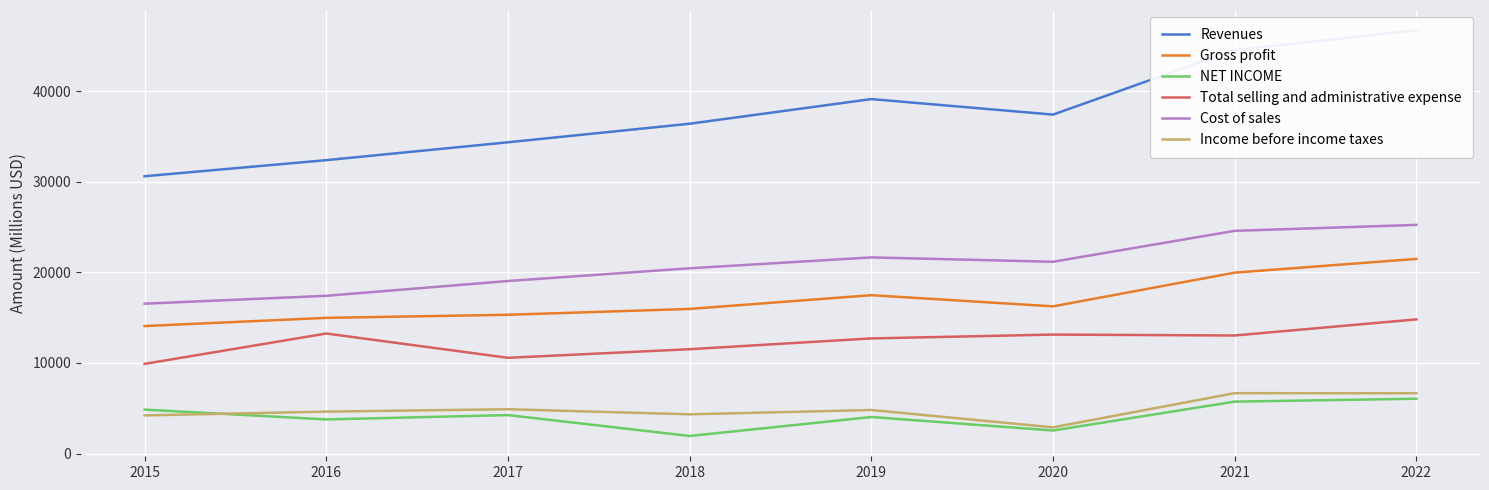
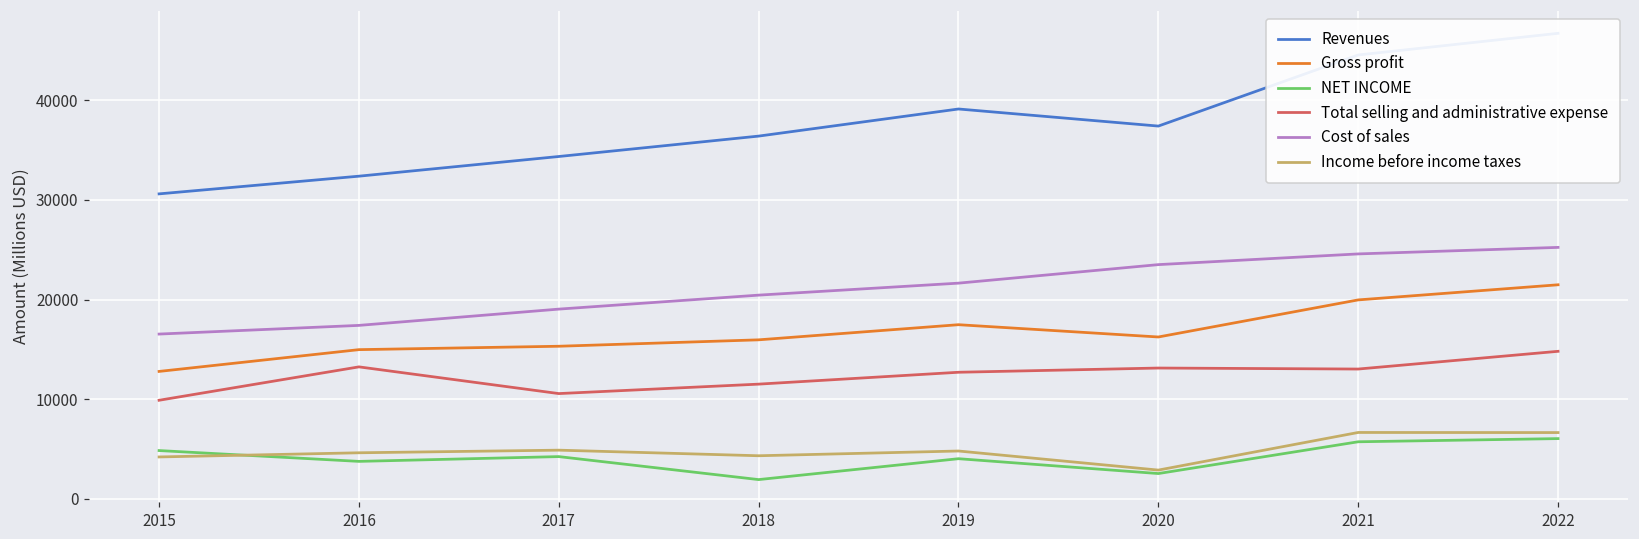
Gross profit, 2015: 14000 -> 13000
Cost of sales, 2020: 21000 -> 24000
